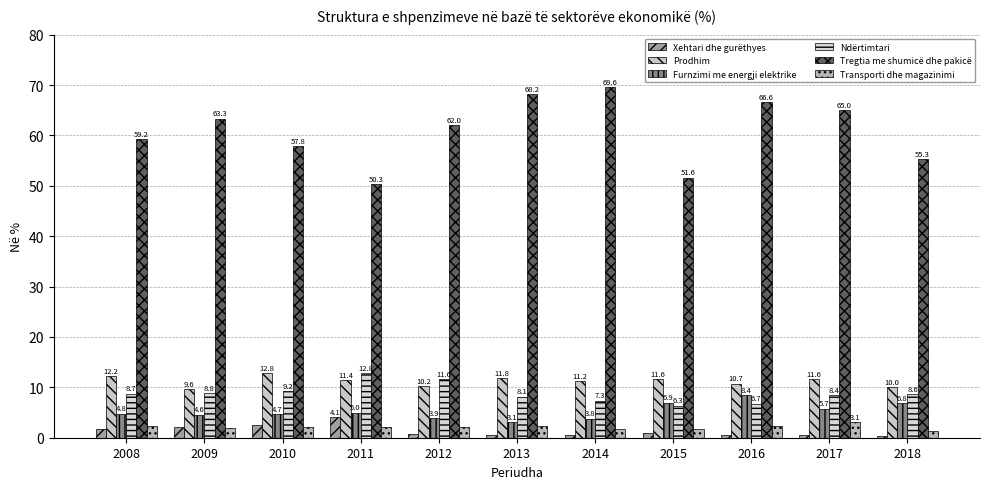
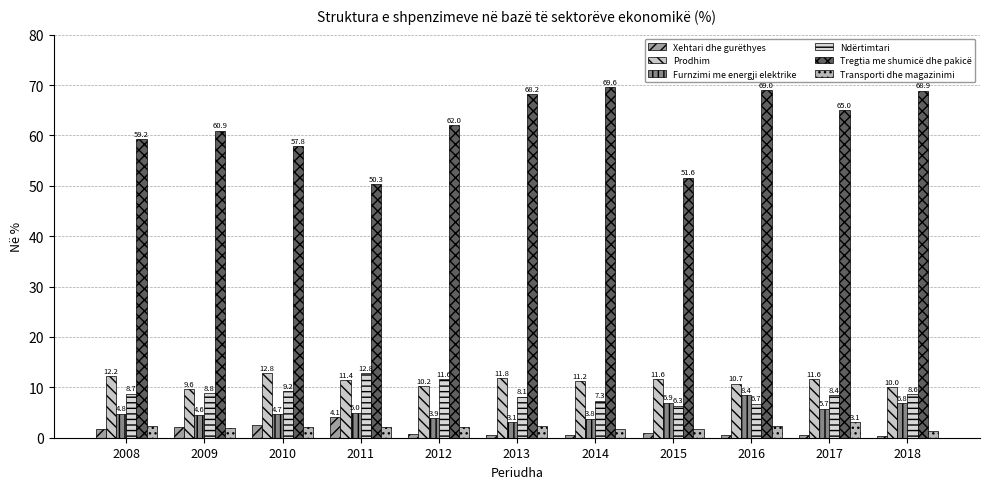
Tregtia me shumicë dhe pakicë, 2009: 63.3 -> 60.9
Tregtia me shumicë dhe pakicë, 2016: 67 -> 69
Tregtia me shumicë dhe pakicë, 2018: 55 -> 69
